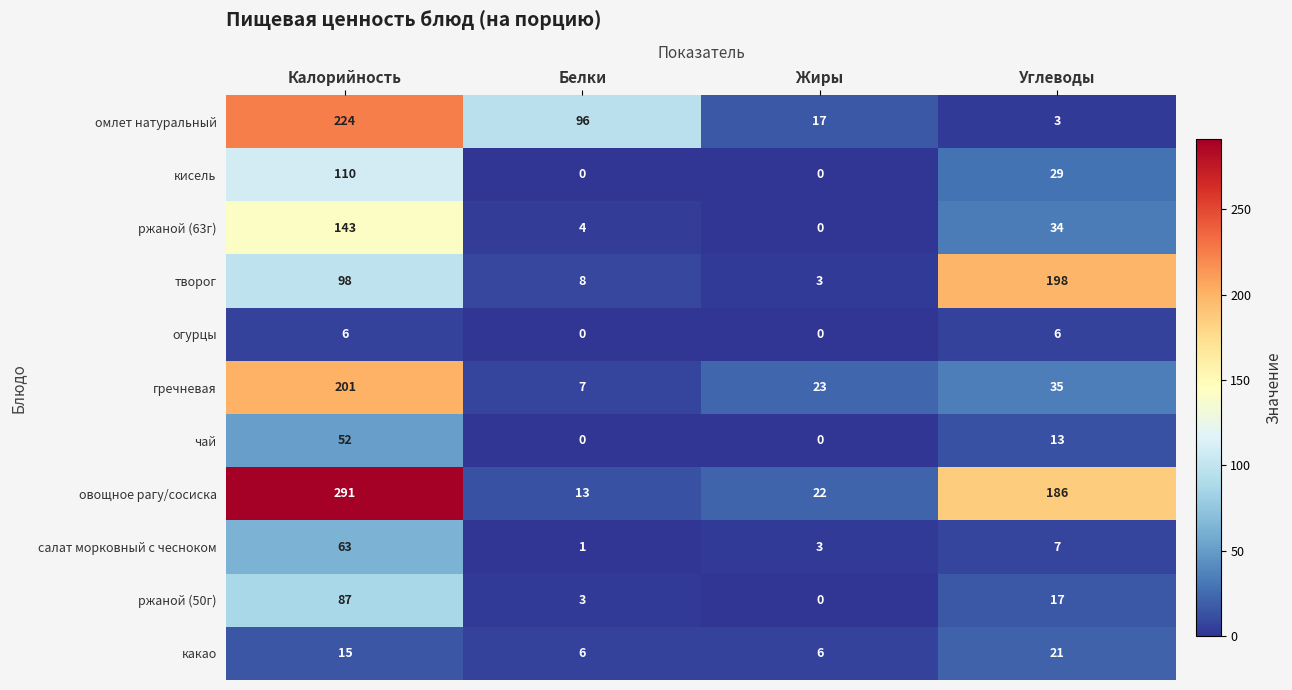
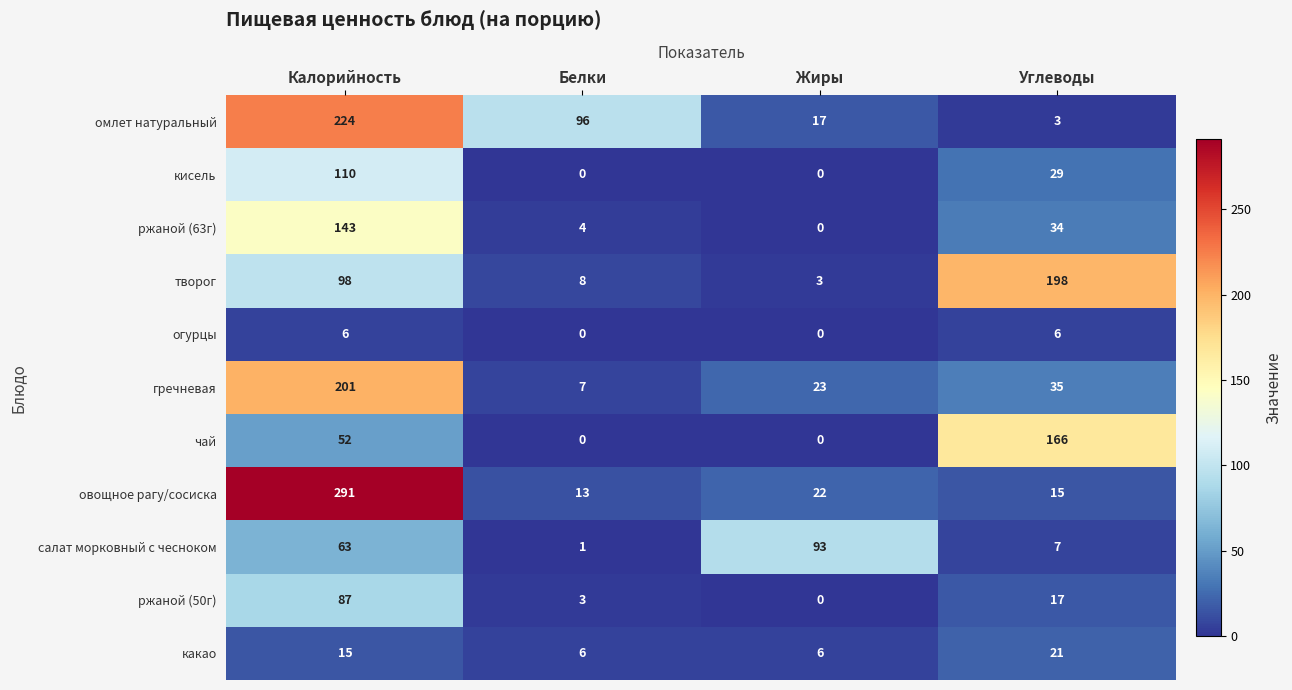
чай, Углеводы: 13 -> 166
овощное рагу/сосиска, Углеводы: 186 -> 15
салат морковный с чесноком, Жиры: 3 -> 93
